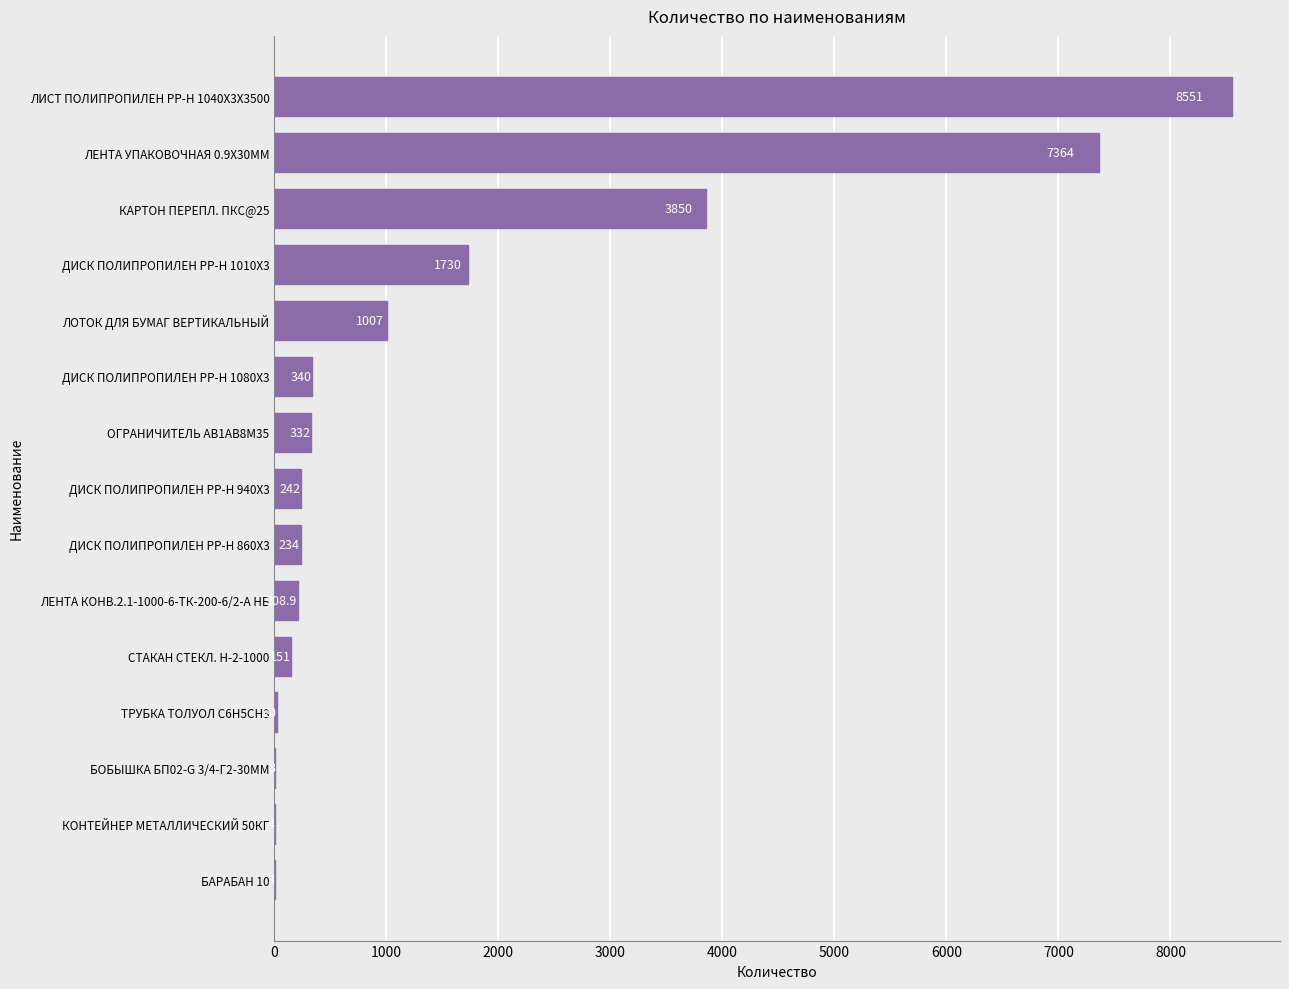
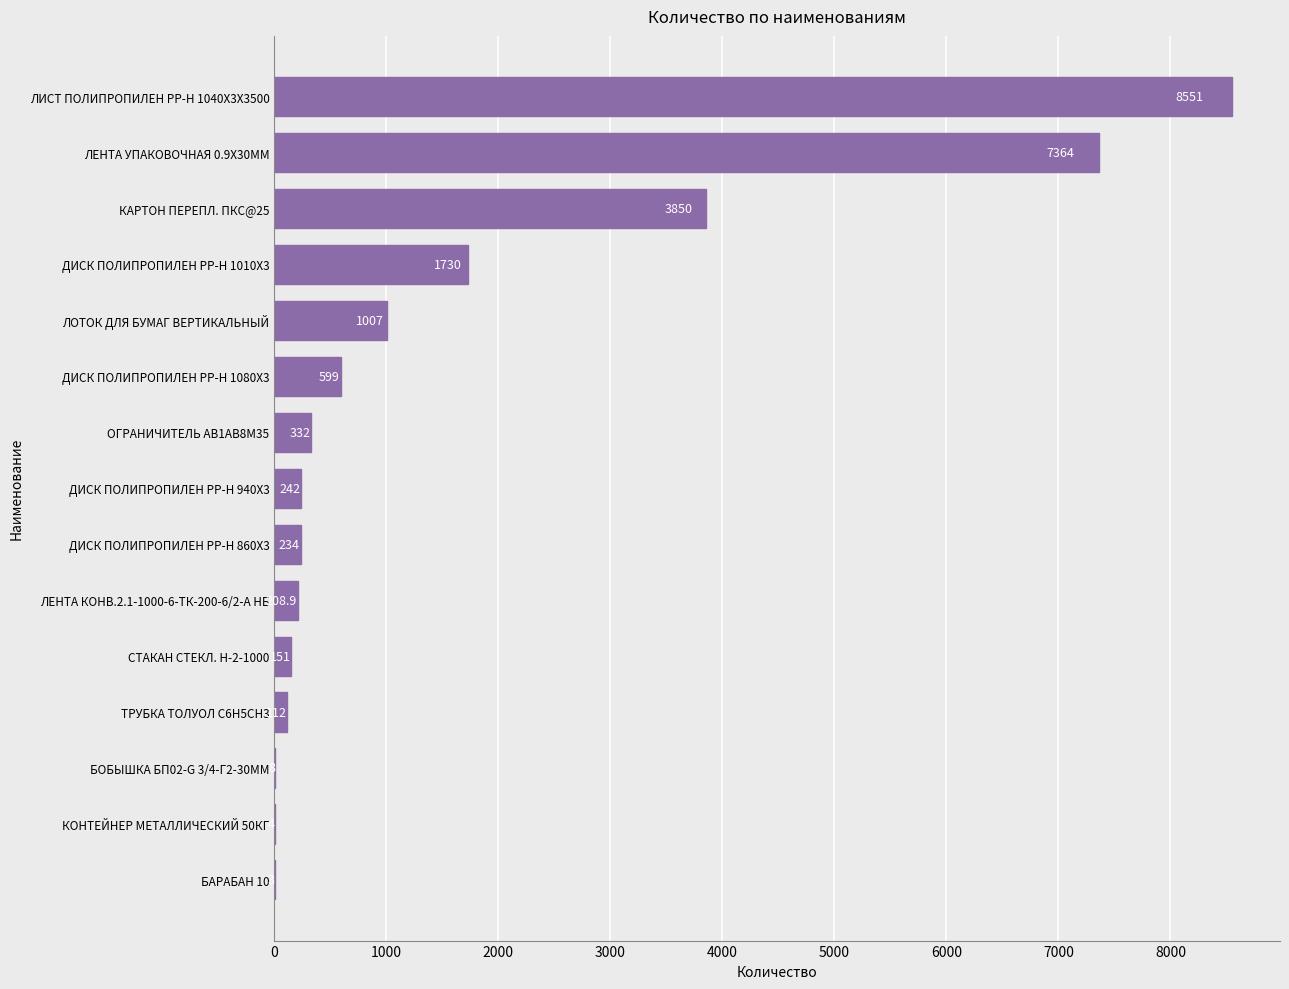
ДИСК ПОЛИПРОПИЛЕН PP-H 1080Х3: 340 -> 599
ТРУБКА ТОЛУОЛ C6H5CH3: 20 -> 110
